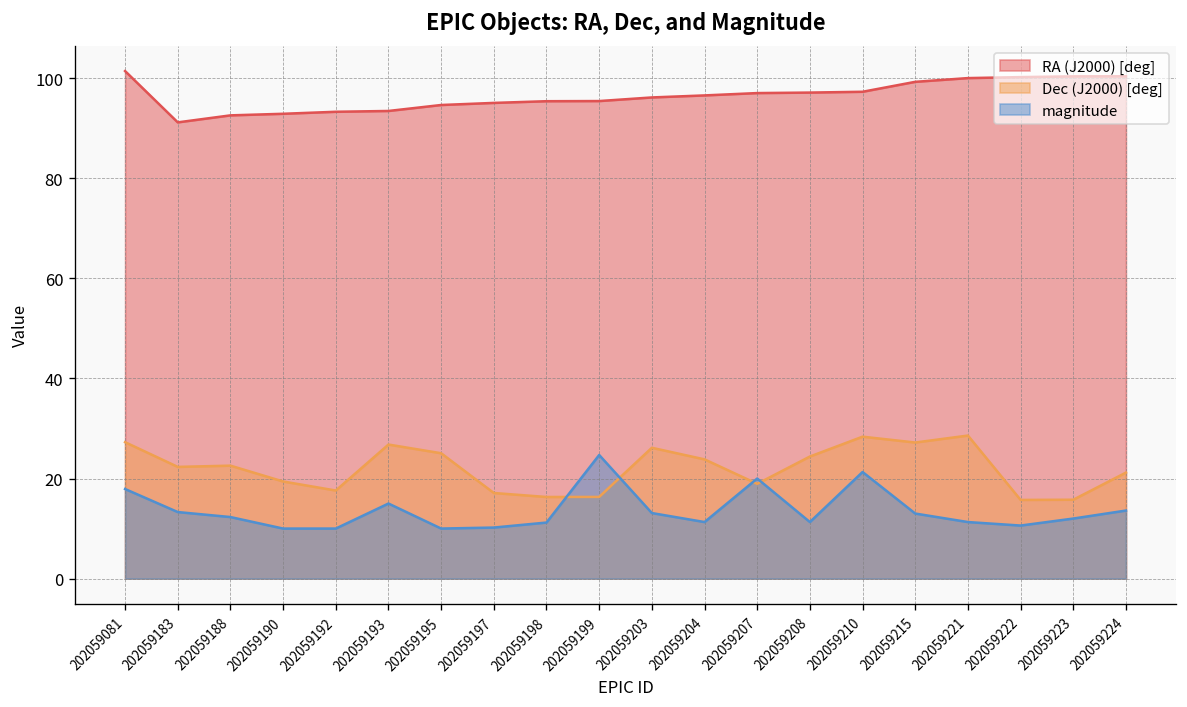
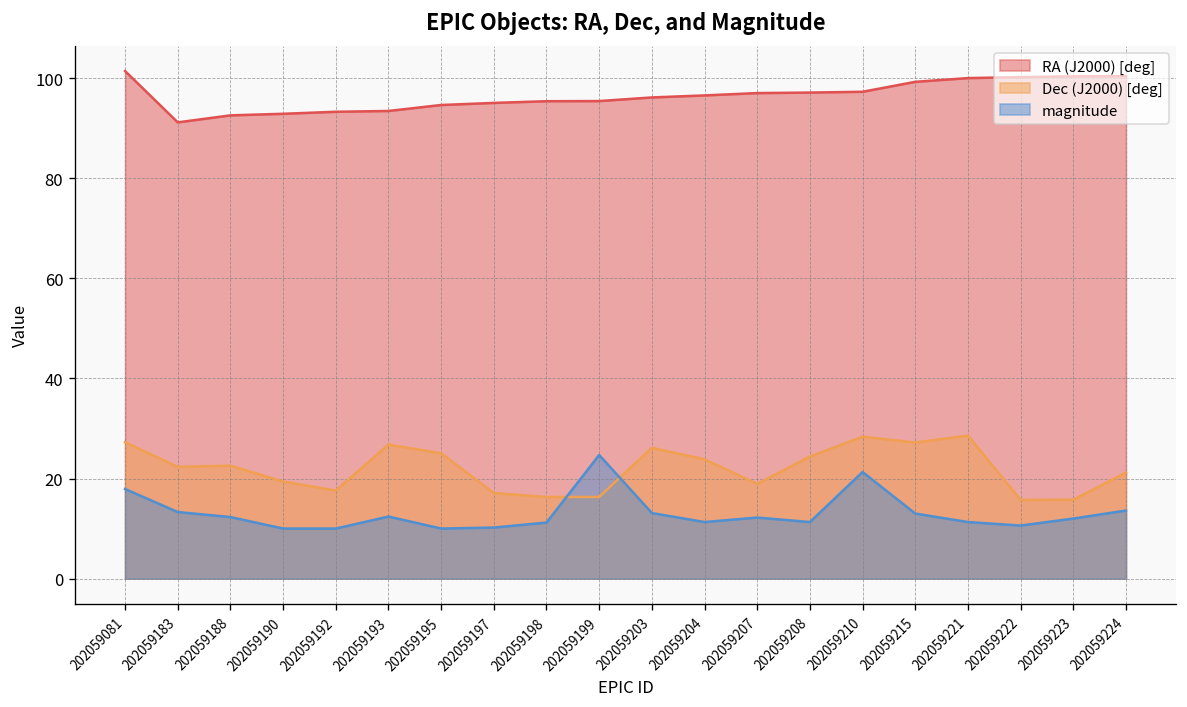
magnitude, 202059193: 15 -> 12
magnitude, 202059207: 20 -> 12
